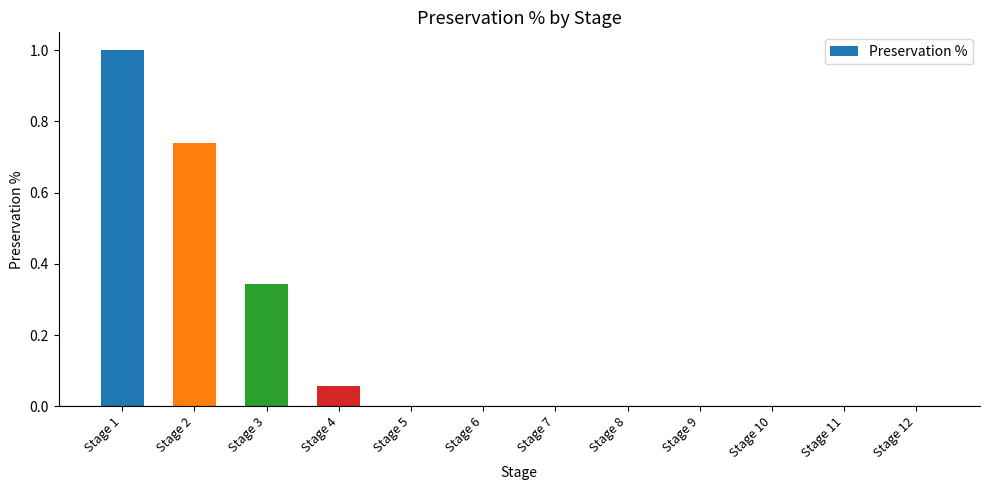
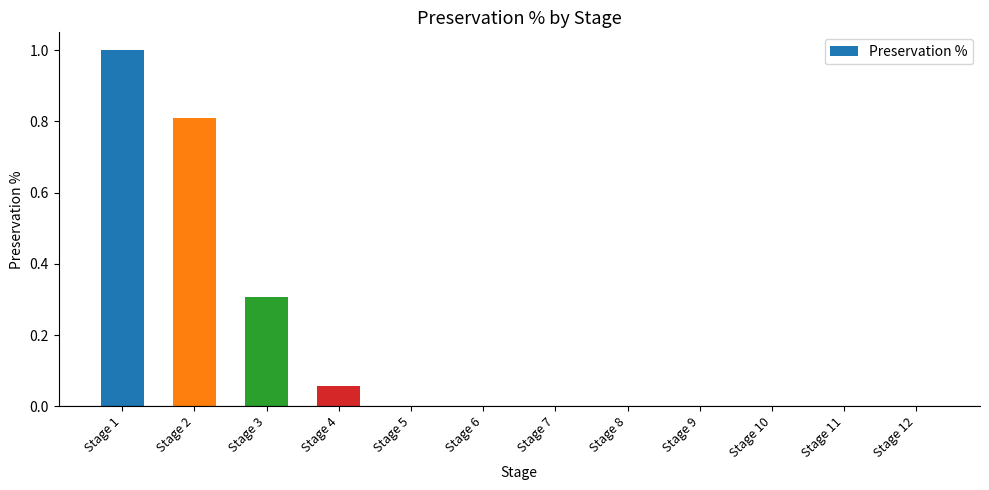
Stage 2: 0.74 -> 0.81
Stage 3: 0.34 -> 0.31
